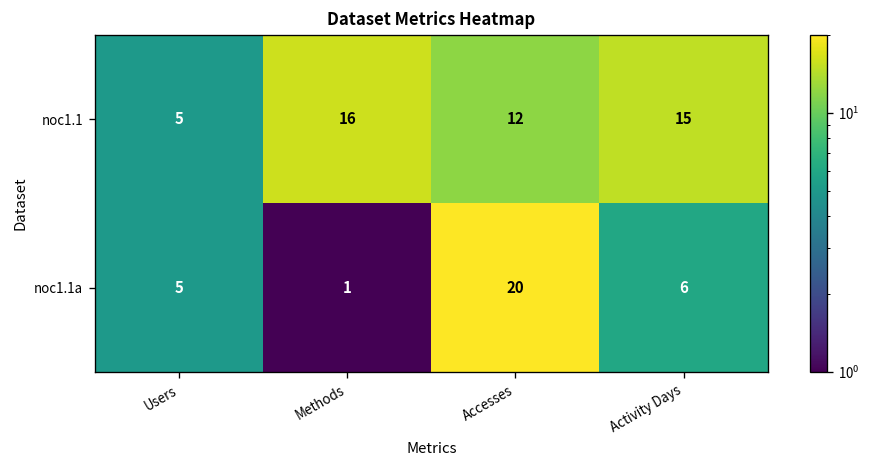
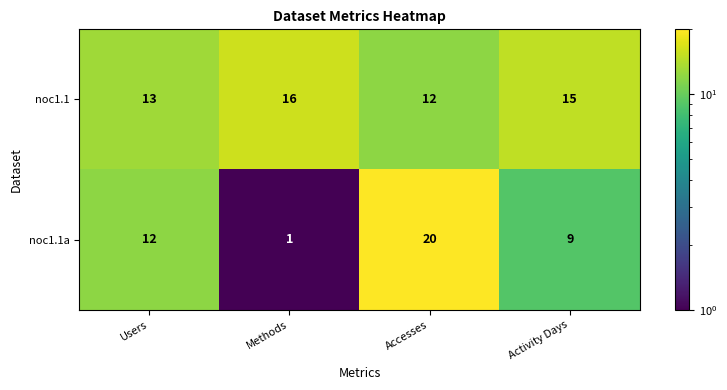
noc1.1, Users: 5 -> 13
noc1.1a, Users: 5 -> 12
noc1.1a, Activity Days: 6 -> 9
